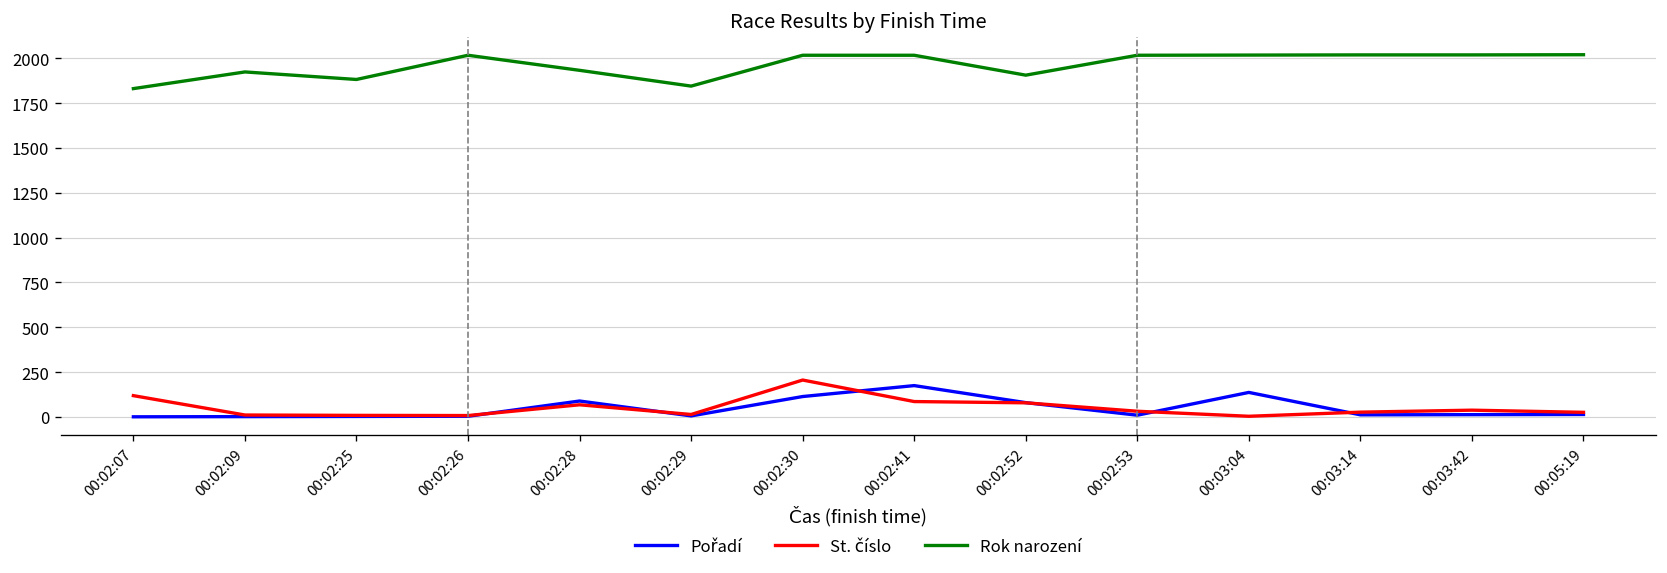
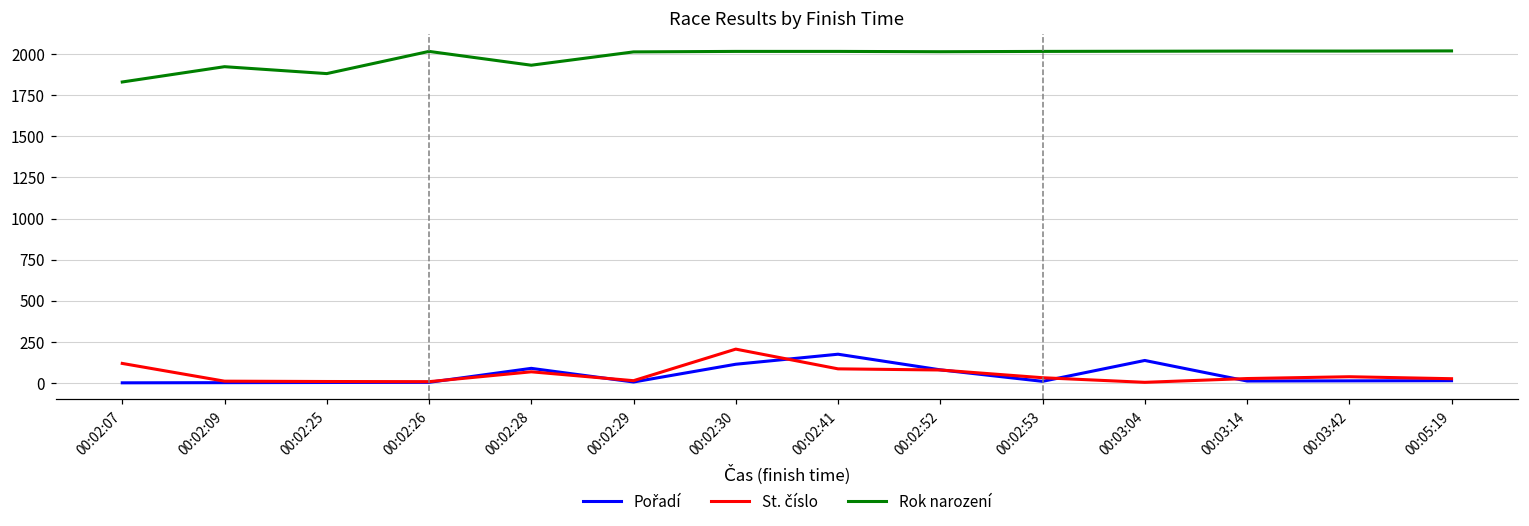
Rok narození, 00:02:29: 1850 -> 2010
Rok narození, 00:02:52: 1910 -> 2020
